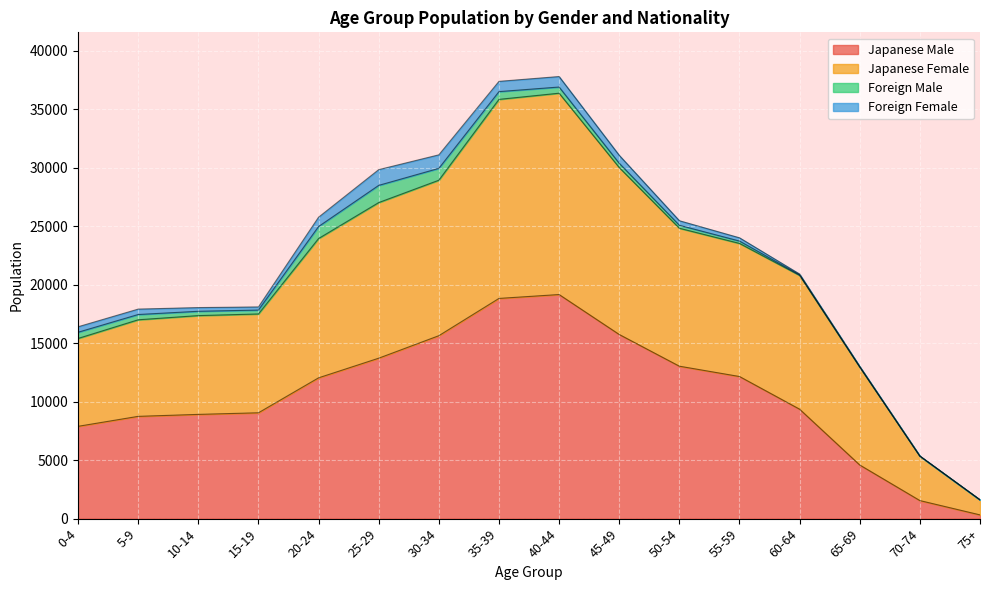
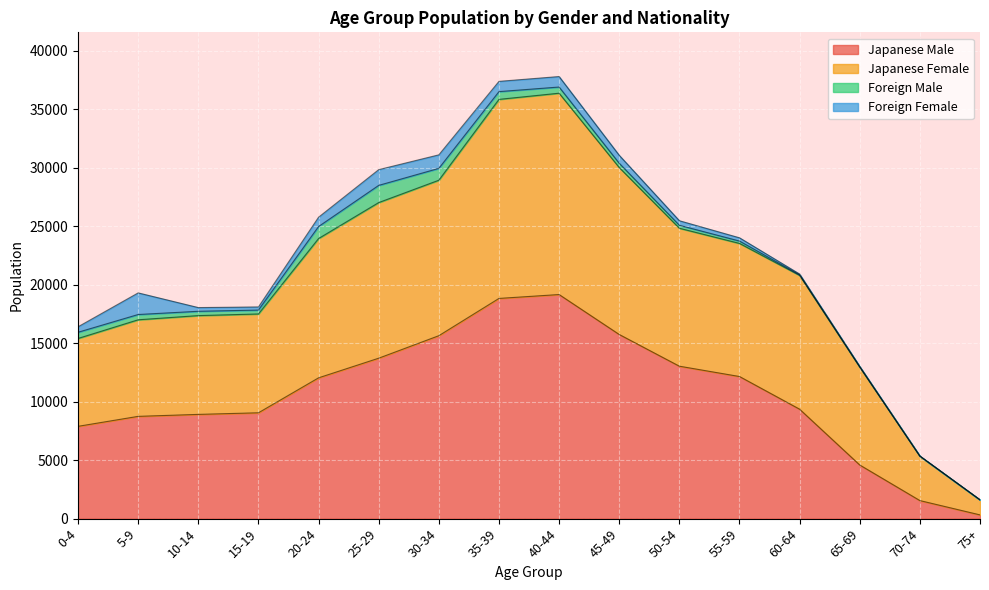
Foreign Female, 5-9: 500 -> 1800
